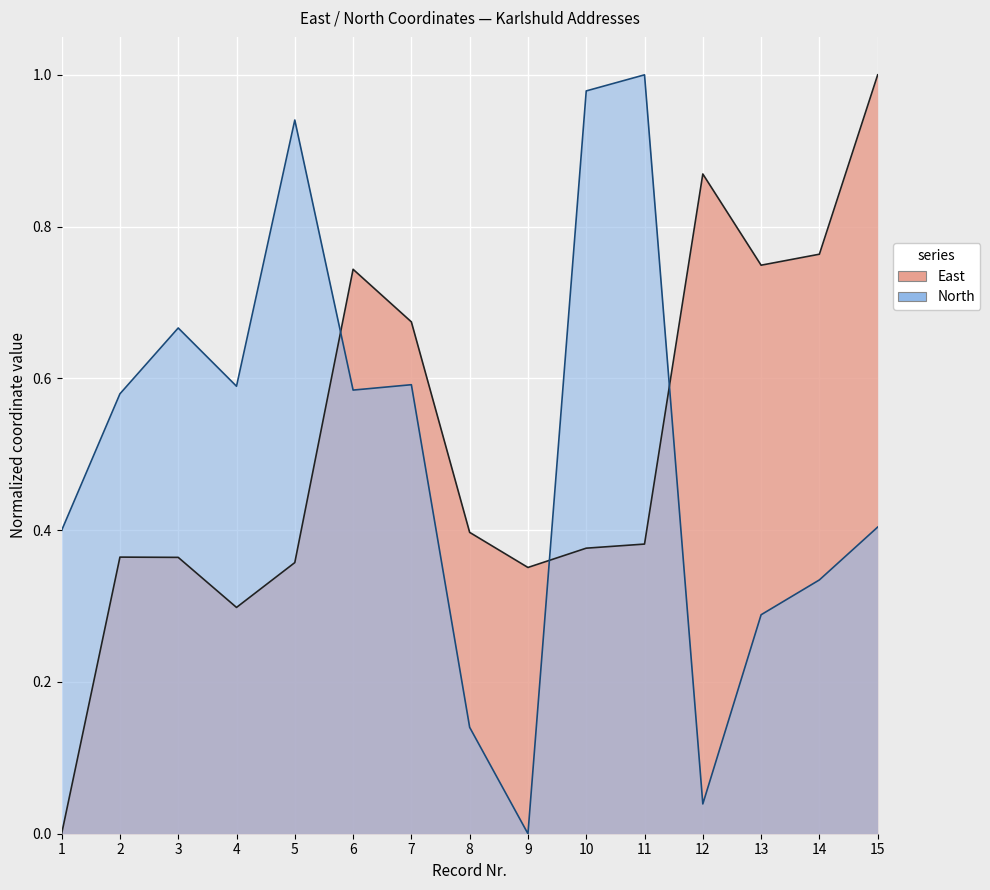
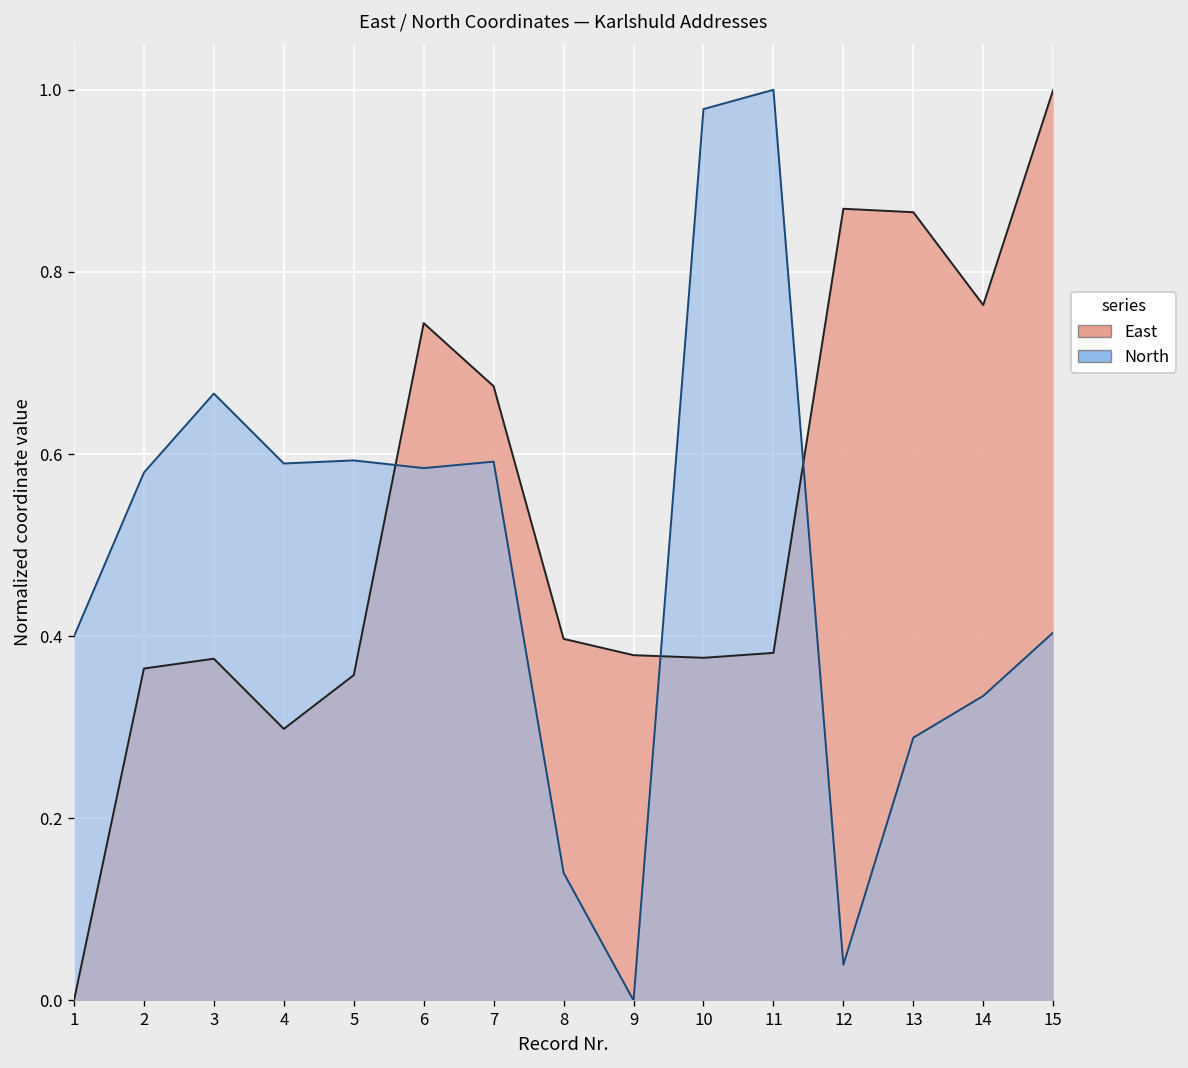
East, 3: 0.36 -> 0.38
North, 5: 0.94 -> 0.59
East, 9: 0.35 -> 0.38
East, 13: 0.75 -> 0.87
